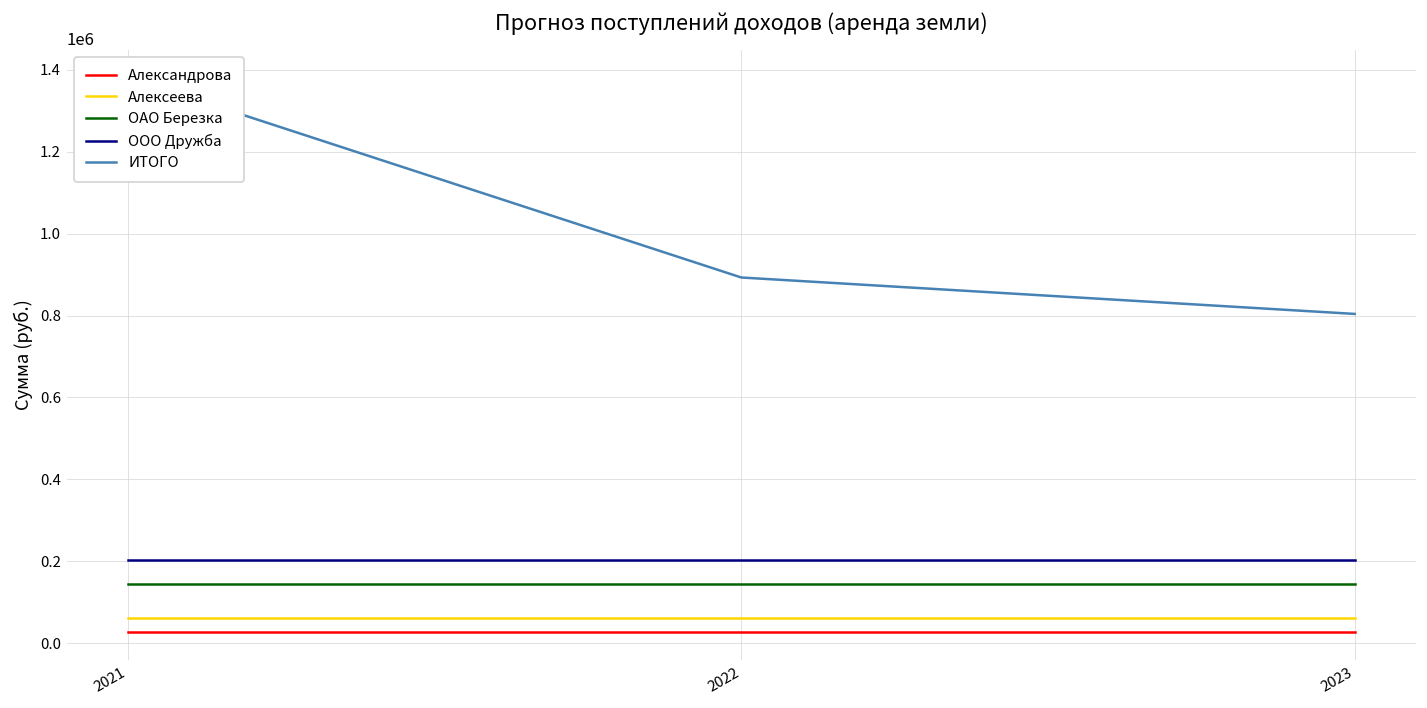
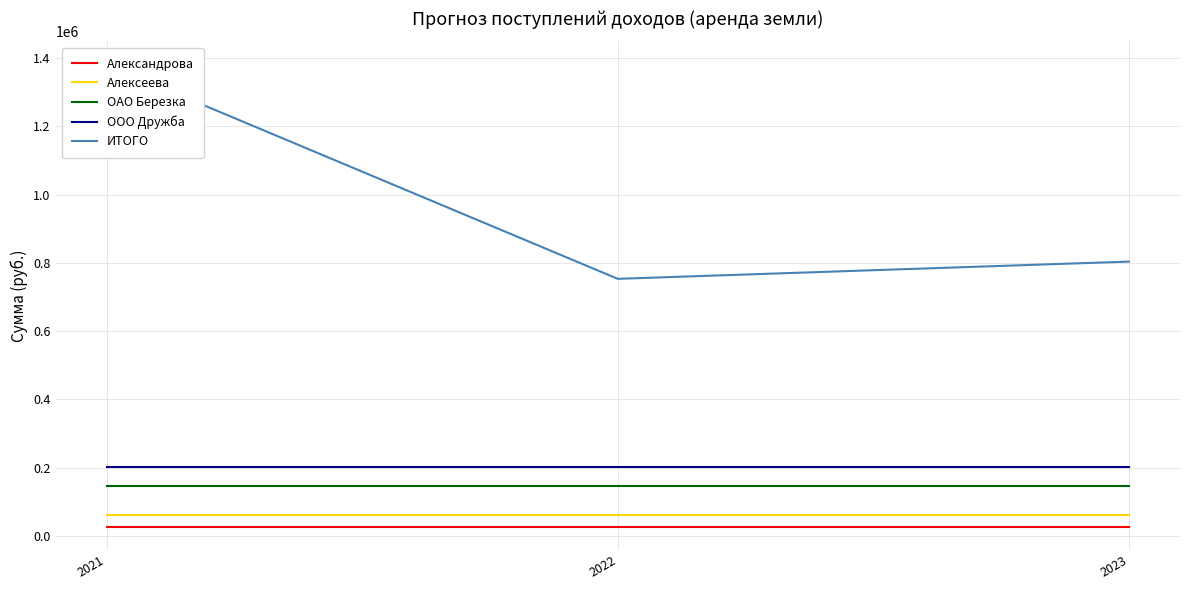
ИТОГО, 2022: 890000 -> 750000
